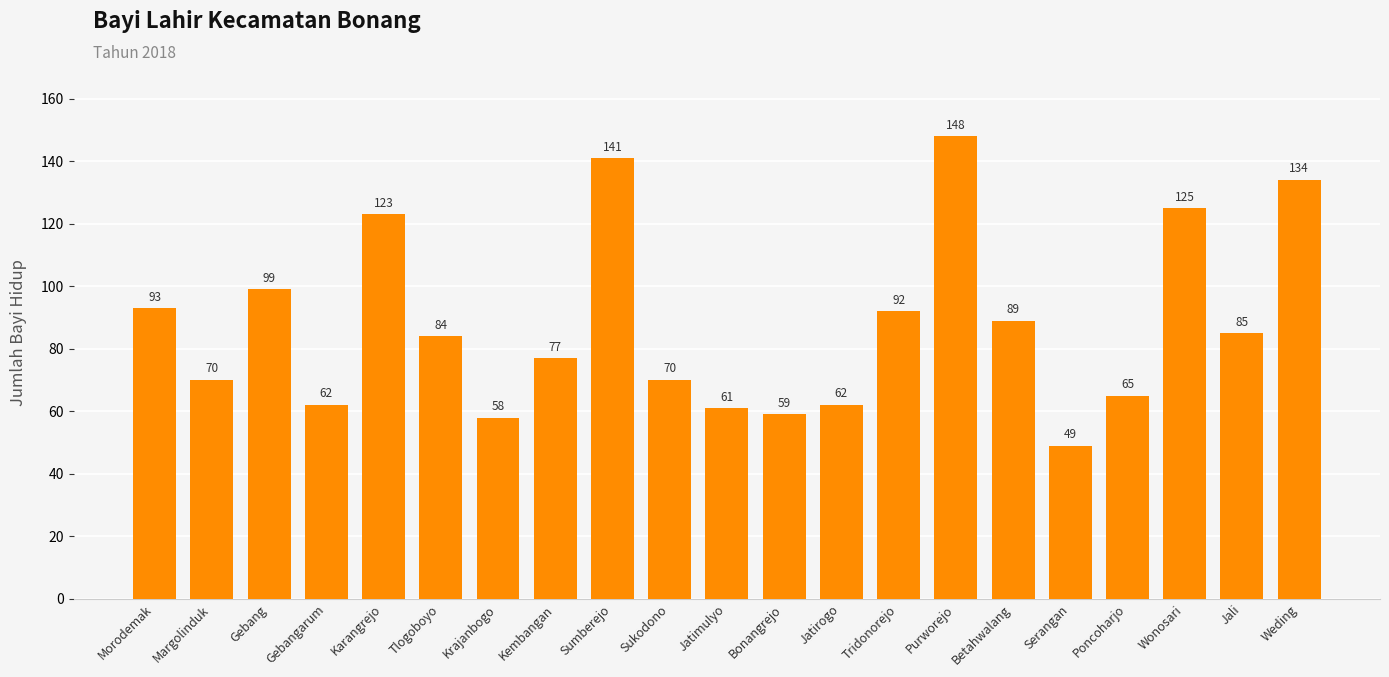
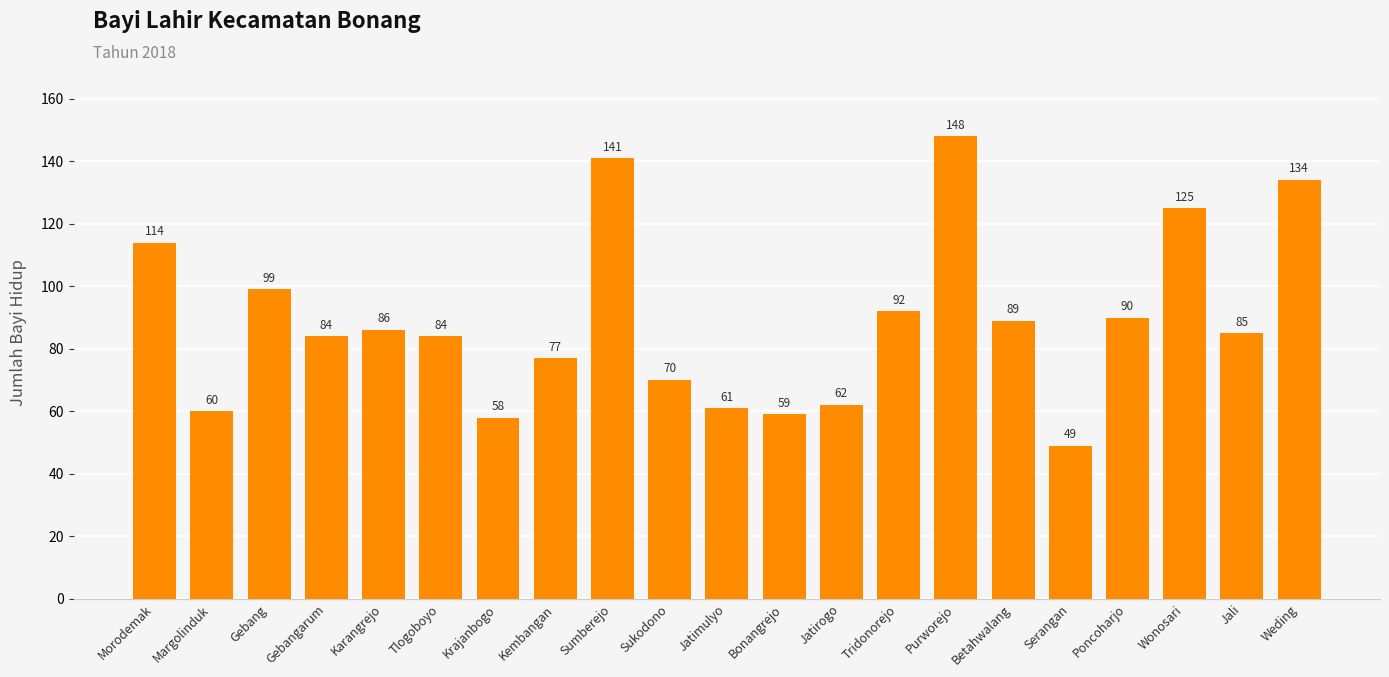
Morodemak: 93 -> 114
Margolinduk: 70 -> 60
Gebangarum: 62 -> 84
Karangrejo: 123 -> 86
Poncoharjo: 65 -> 90
